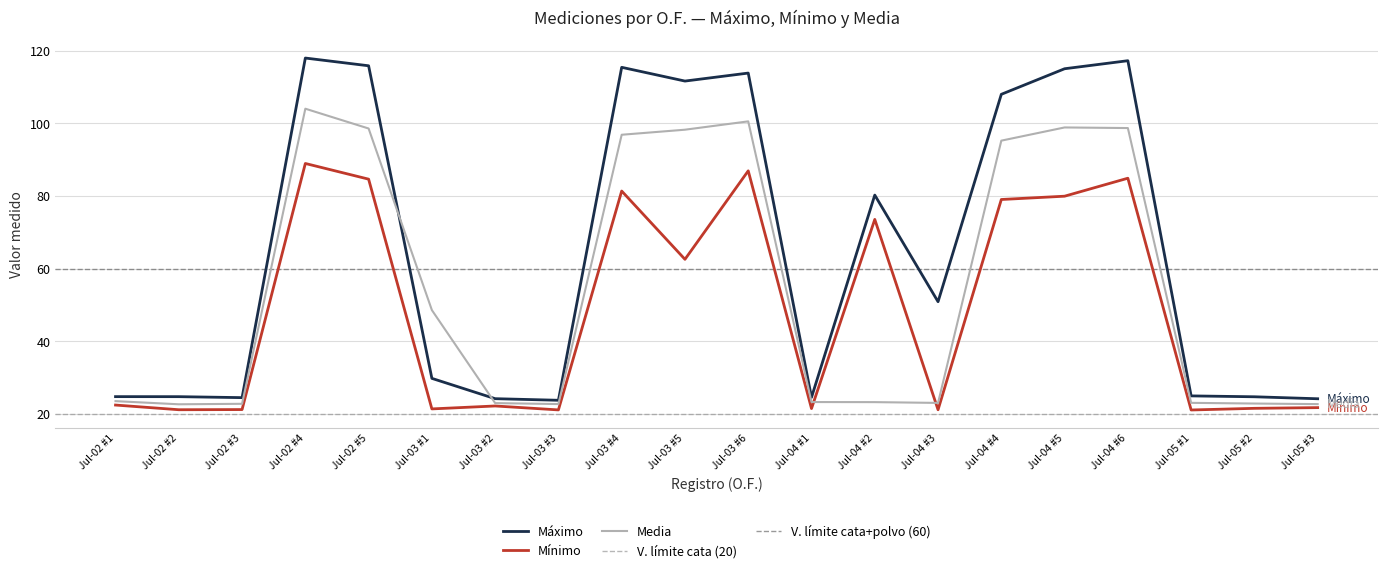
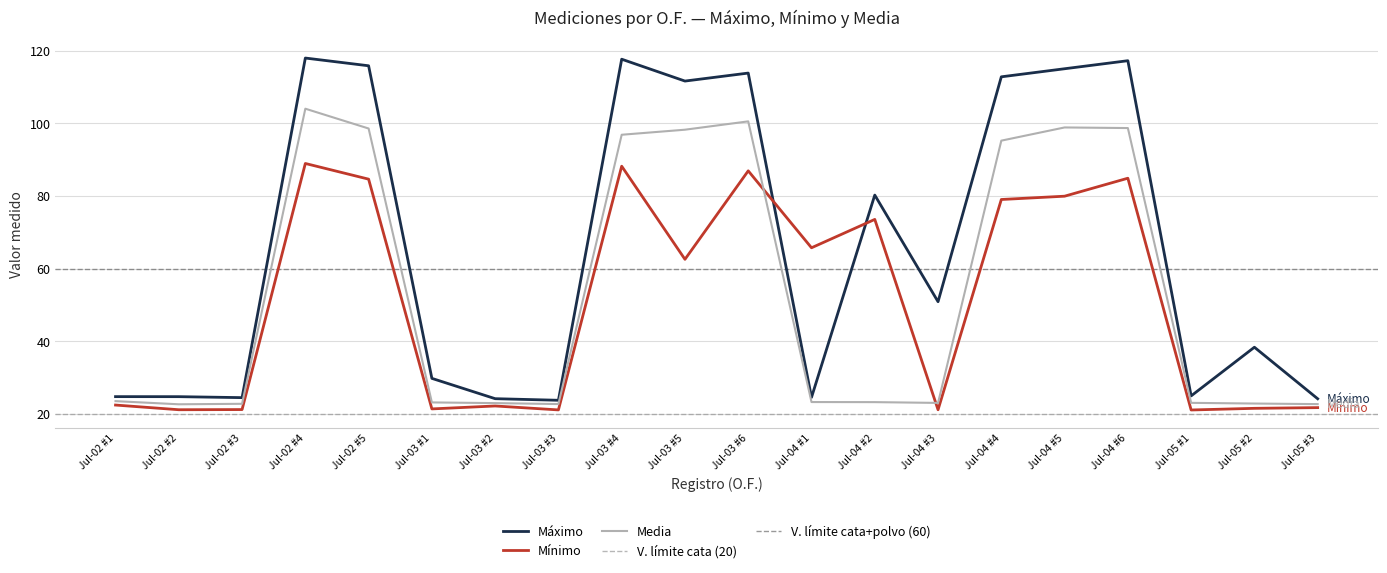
Media, Jul-03 #1: 49 -> 23
Máximo, Jul-03 #4: 115 -> 118
Mínimo, Jul-03 #4: 81 -> 88
Mínimo, Jul-04 #1: 21 -> 66
Máximo, Jul-04 #4: 108 -> 113
Máximo, Jul-05 #2: 25 -> 38
